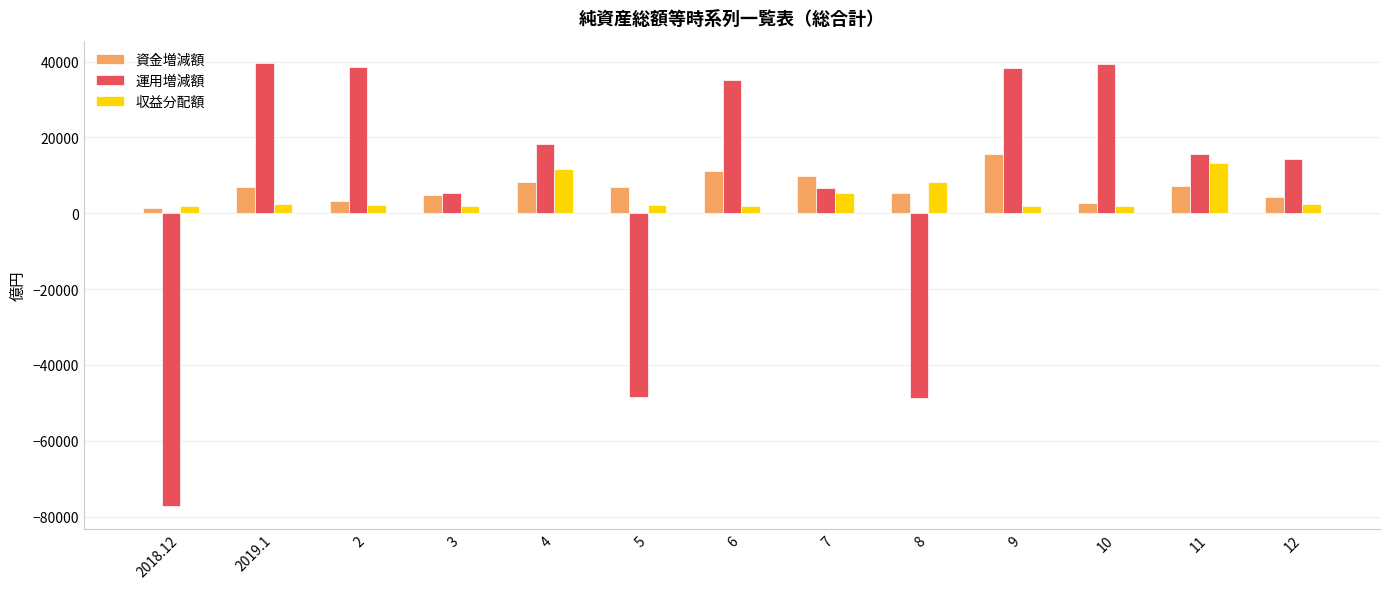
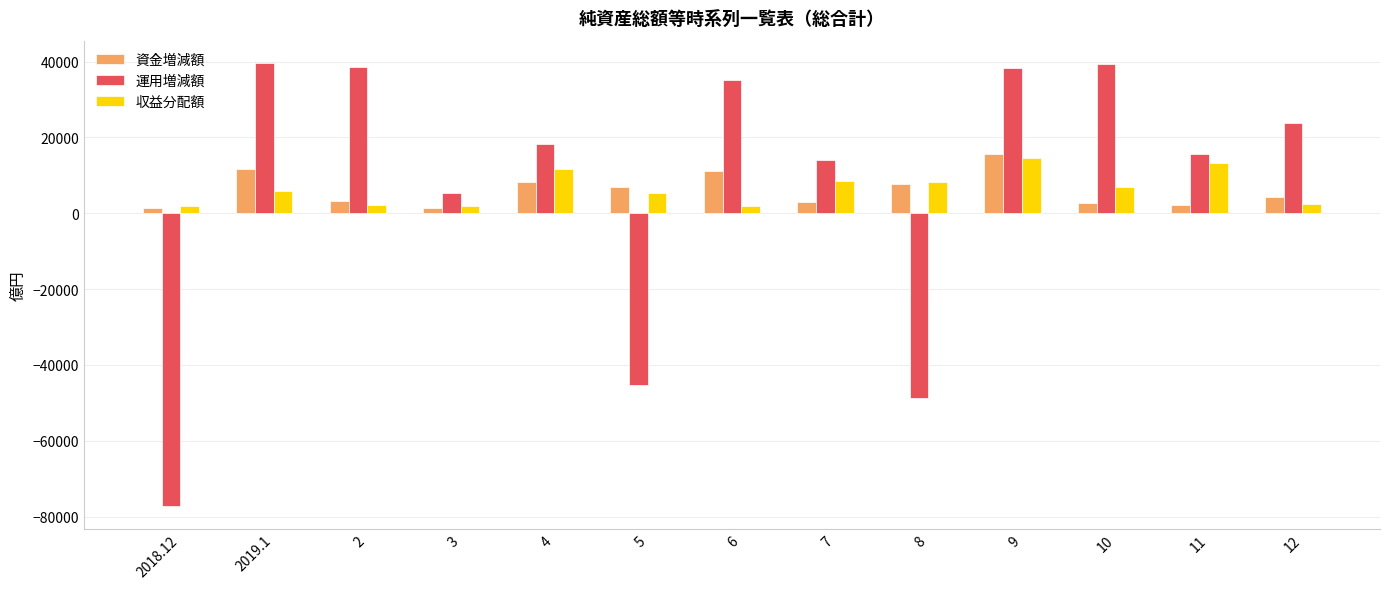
資金増減額, 2019.1: 7000 -> 12000
収益分配額, 2019.1: 3000 -> 6000
資金増減額, 3: 5000 -> 1000
運用増減額, 5: -48000 -> -45000
収益分配額, 5: 2000 -> 5000
資金増減額, 7: 10000 -> 3000
運用増減額, 7: 7000 -> 14000
収益分配額, 7: 5000 -> 9000
資金増減額, 8: 5000 -> 8000
収益分配額, 9: 2000 -> 15000
収益分配額, 10: 2000 -> 7000
資金増減額, 11: 7000 -> 2000
運用増減額, 12: 14000 -> 24000
